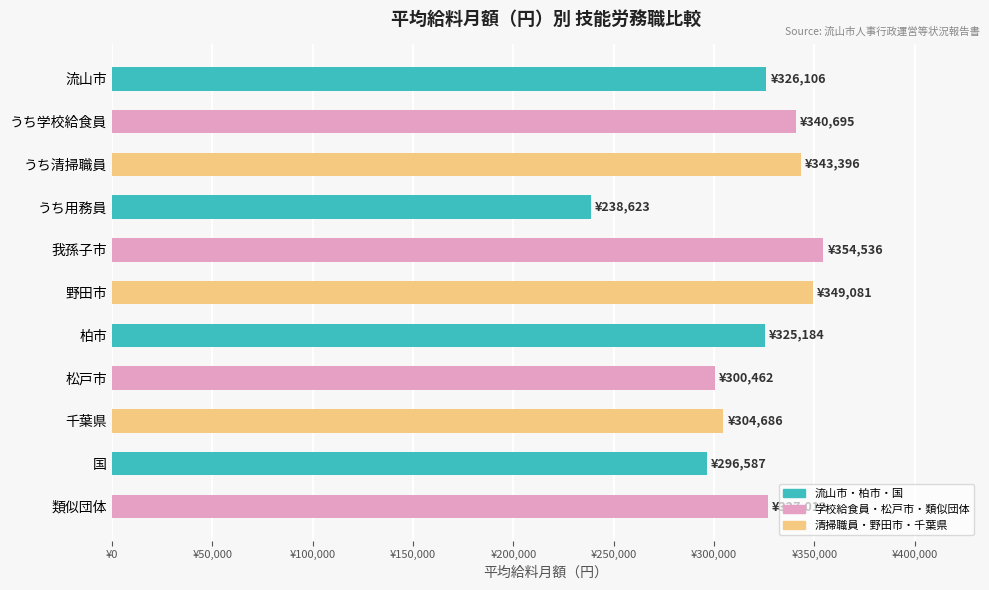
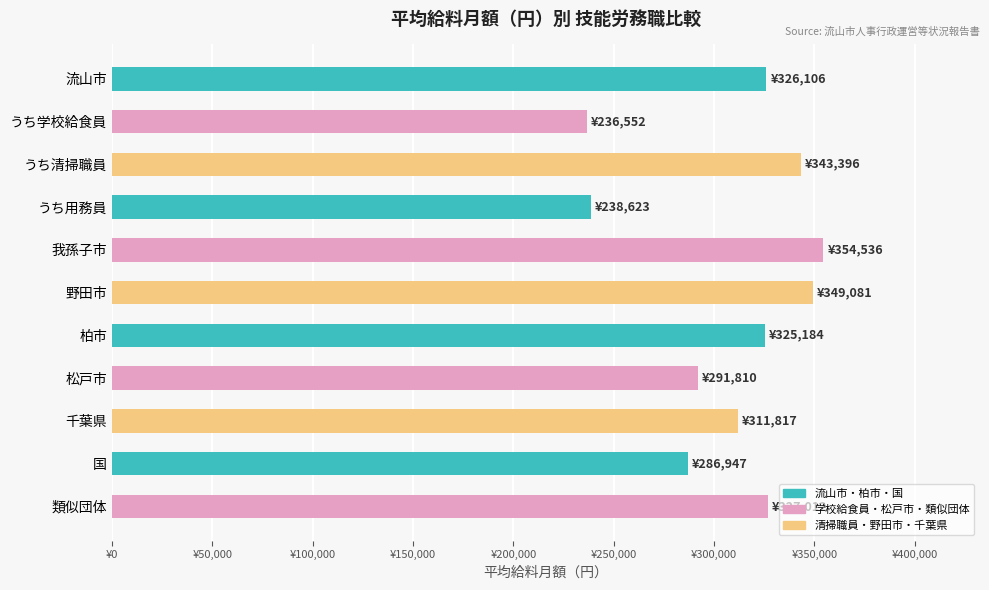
うち学校給食員: ¥340,695 -> ¥236,552
松戸市: ¥300,462 -> ¥291,810
千葉県: ¥304,686 -> ¥311,817
国: ¥296,587 -> ¥286,947
